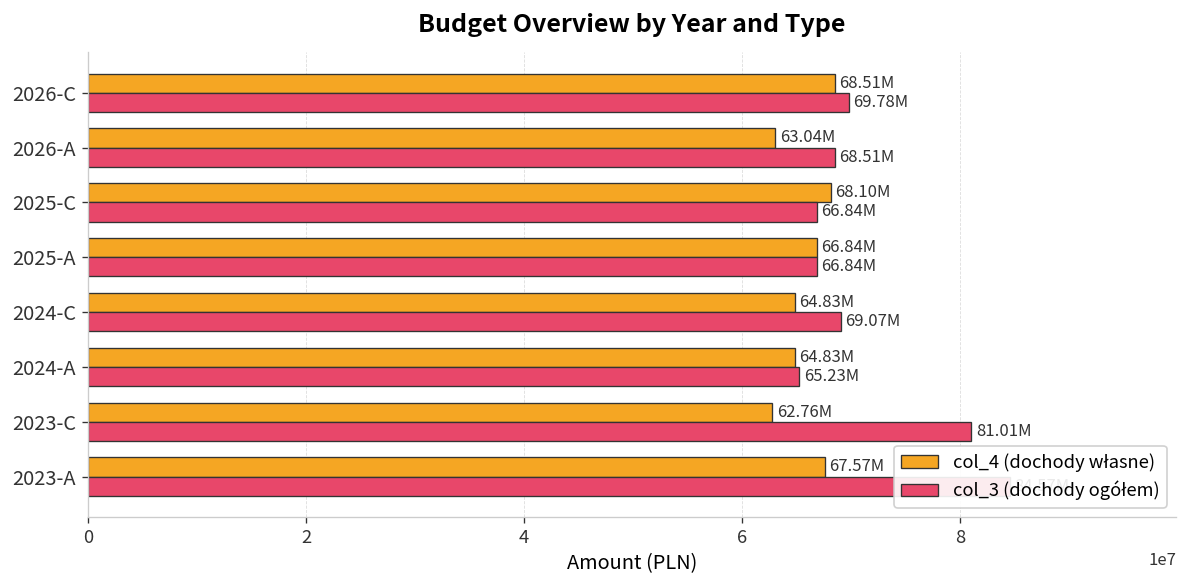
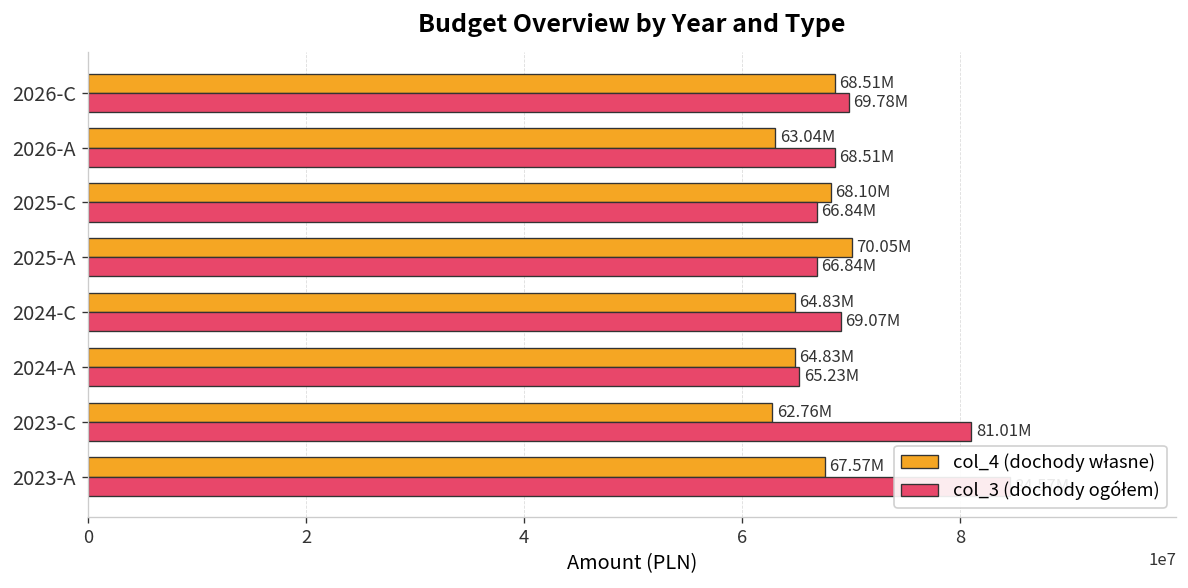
col_4 (dochody własne), 2025-A: 66.84M -> 70.05M
